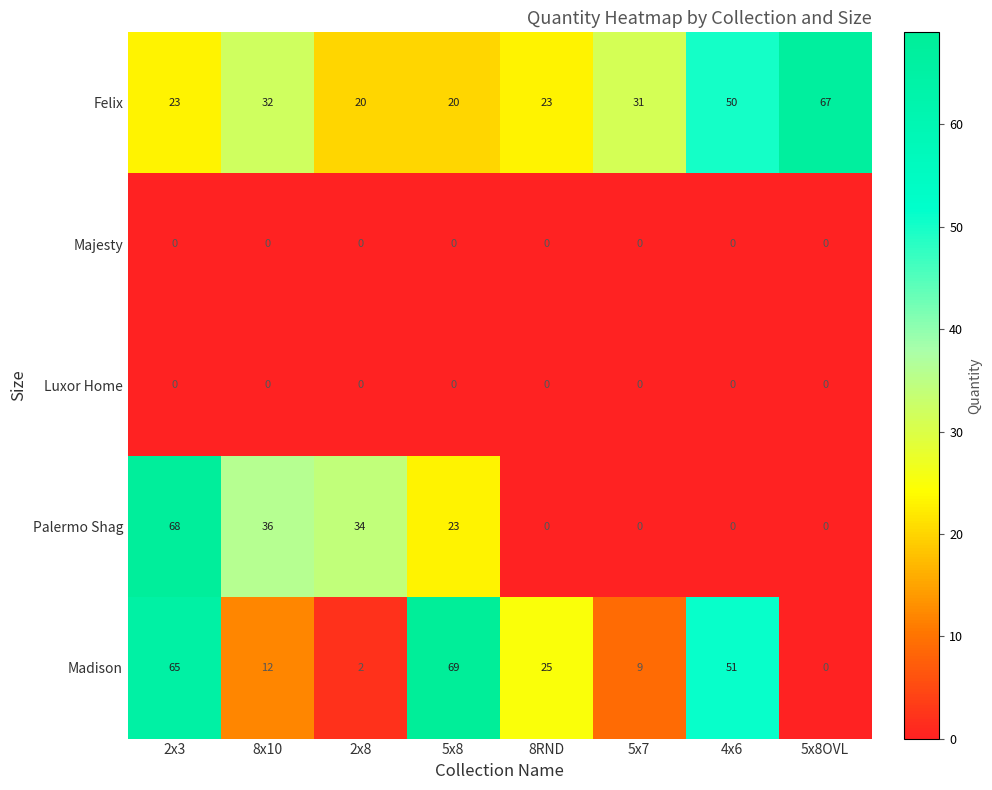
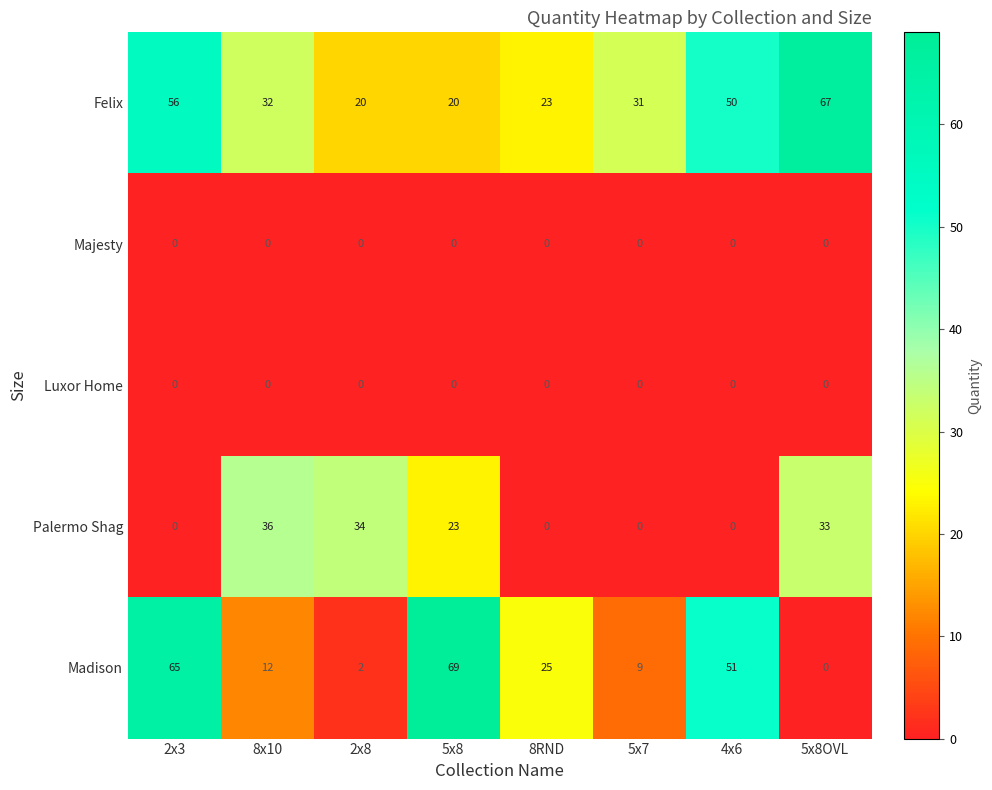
Felix, 2x3: 23 -> 56
Palermo Shag, 2x3: 68 -> 0
Palermo Shag, 5x8OVL: 0 -> 33
